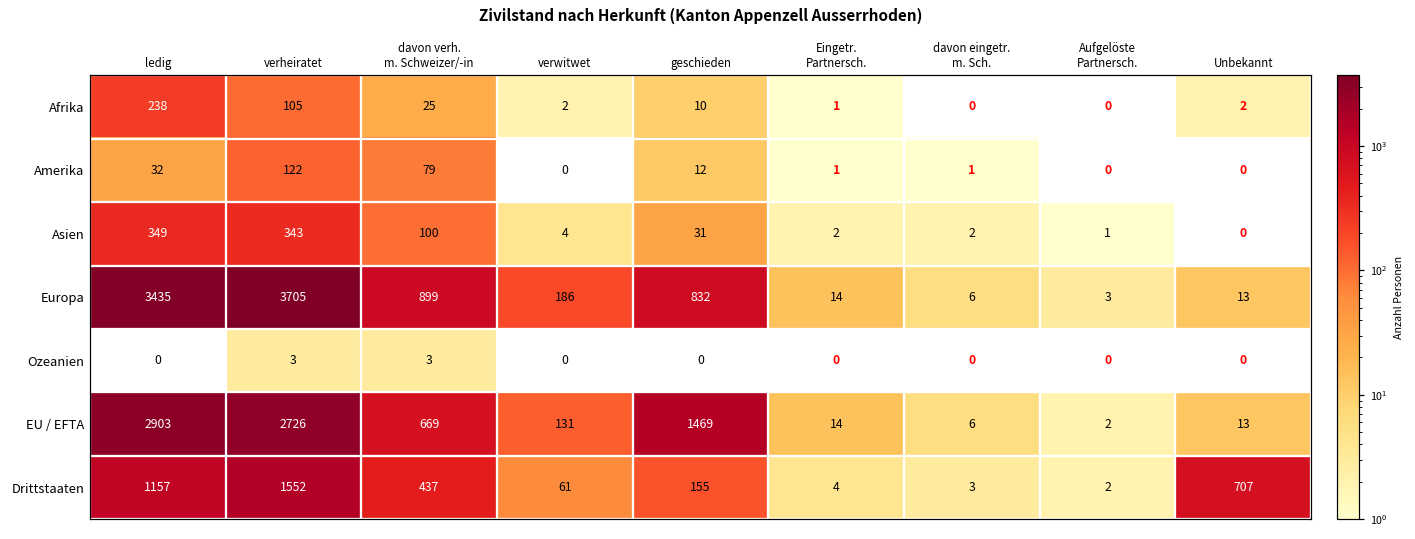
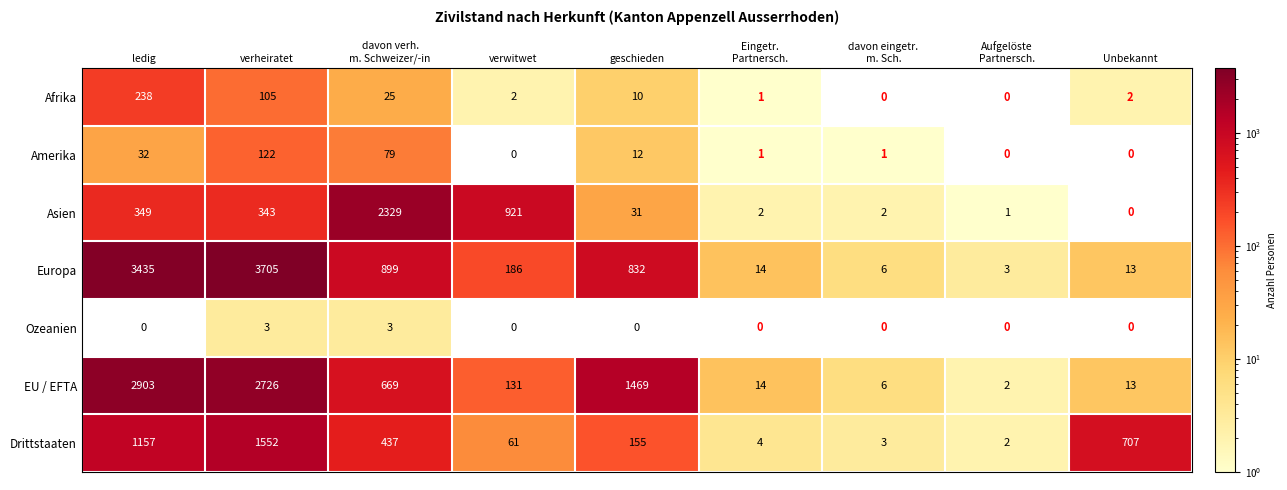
Asien, davon verh. m. Schweizer/-in: 100 -> 2329
Asien, verwitwet: 4 -> 921
